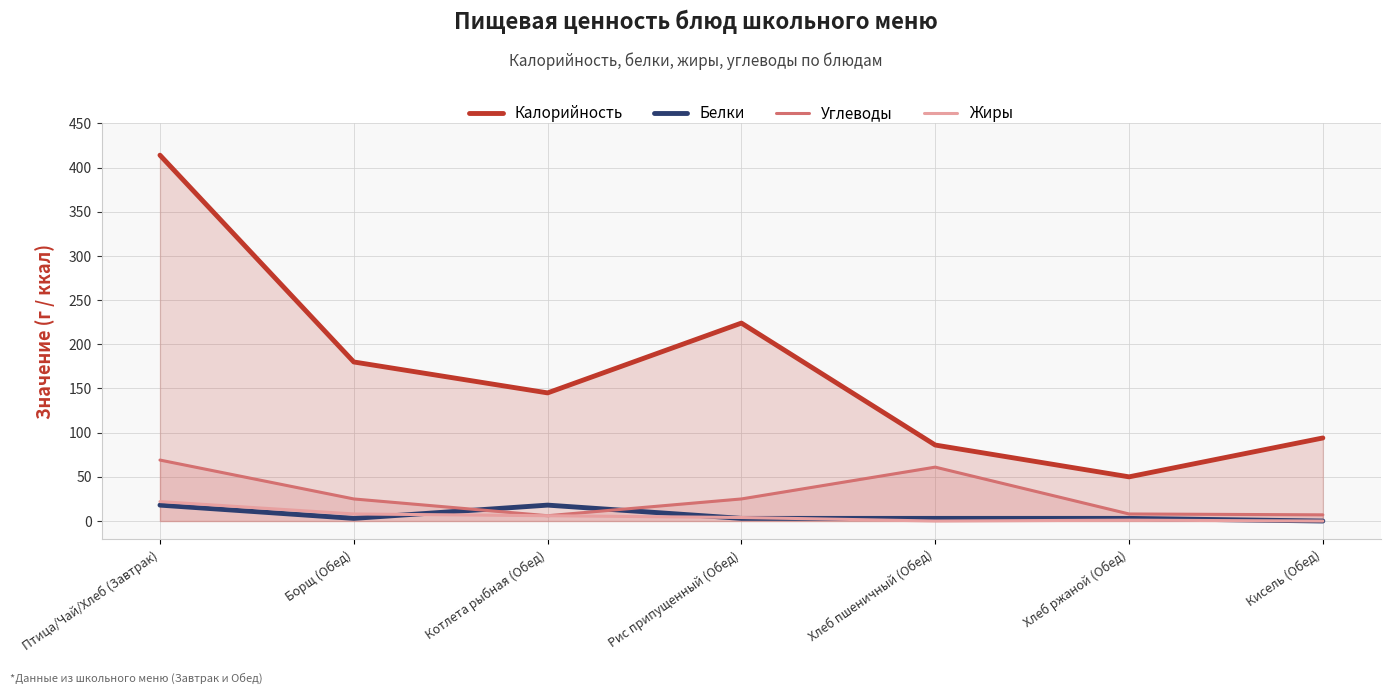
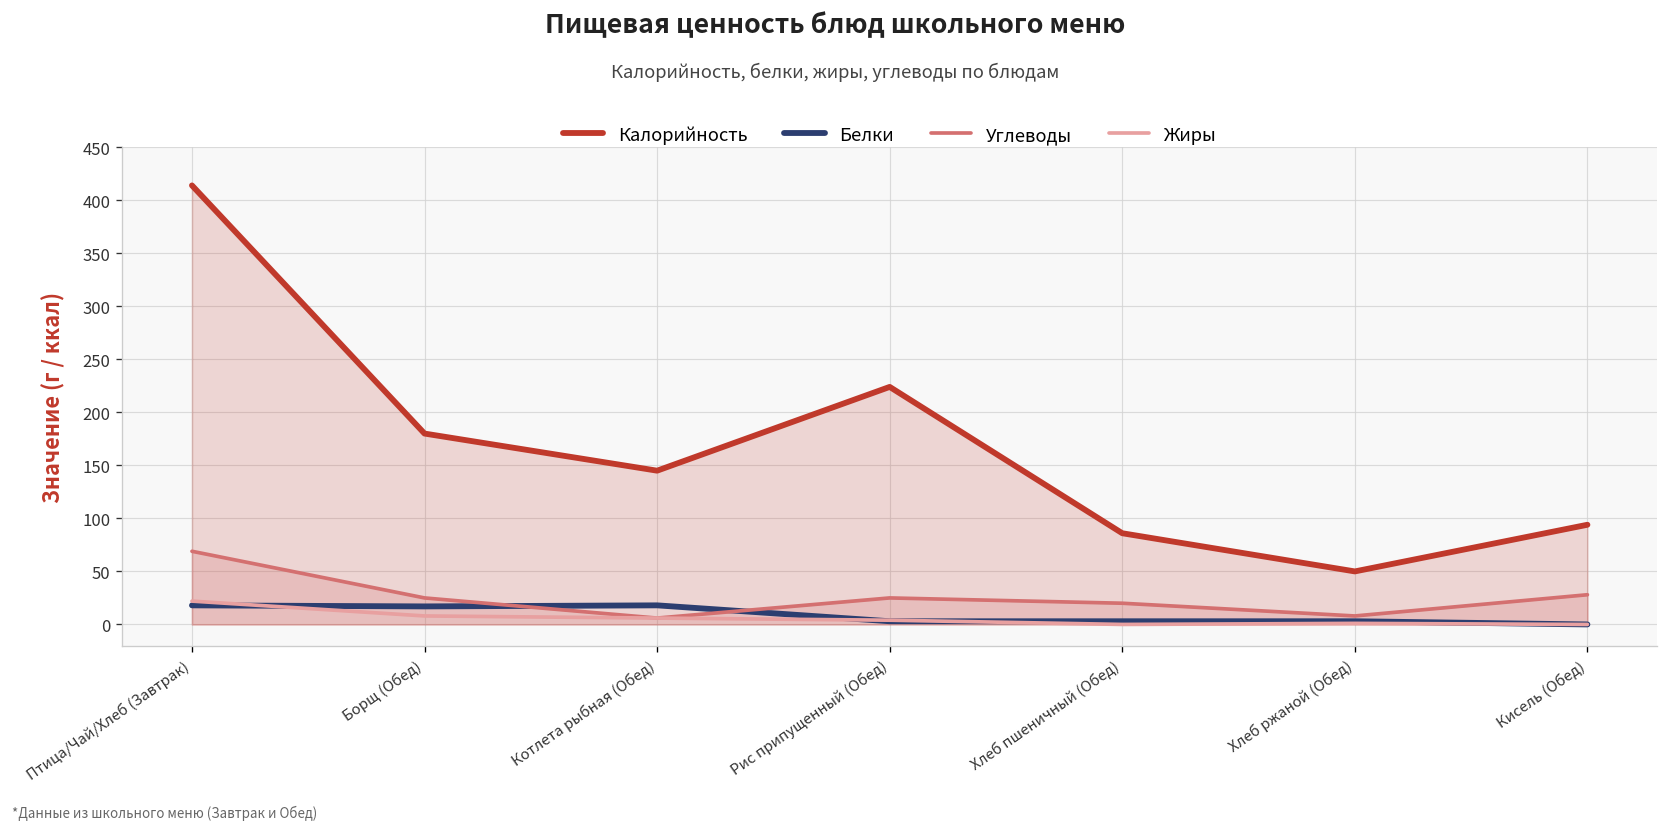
Белки, Борщ (Обед): 0 -> 20
Углеводы, Хлеб пшеничный (Обед): 60 -> 20
Углеводы, Кисель (Обед): 10 -> 30
